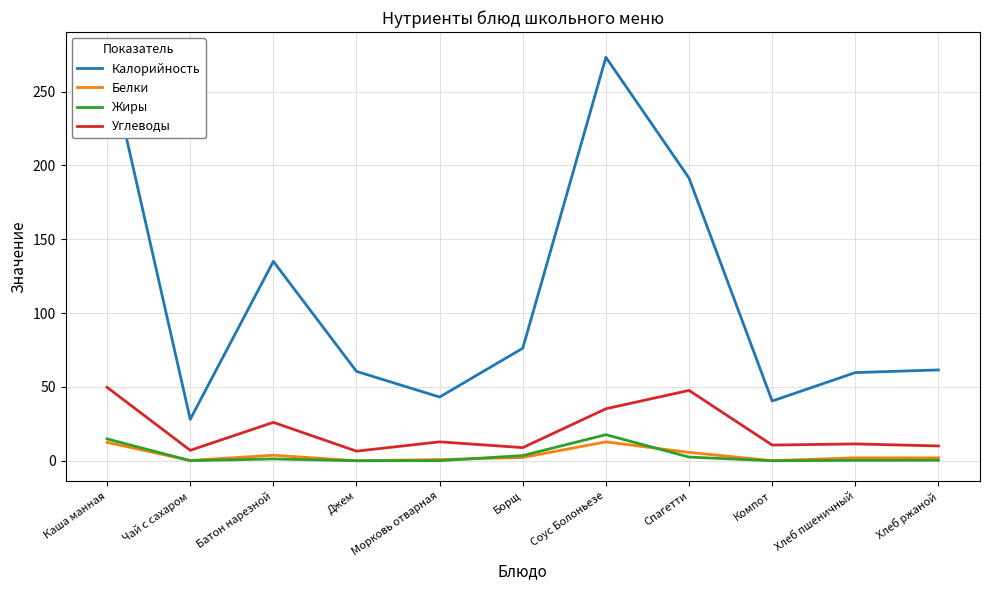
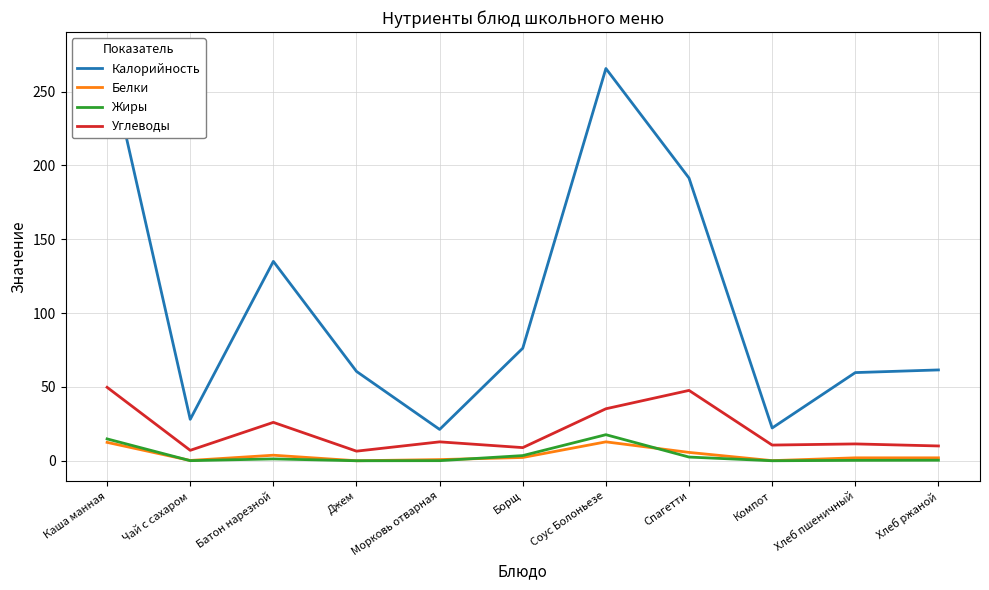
Калорийность, Морковь отварная: 43 -> 21
Калорийность, Соус Болоньезе: 273 -> 266
Калорийность, Компот: 40 -> 22
